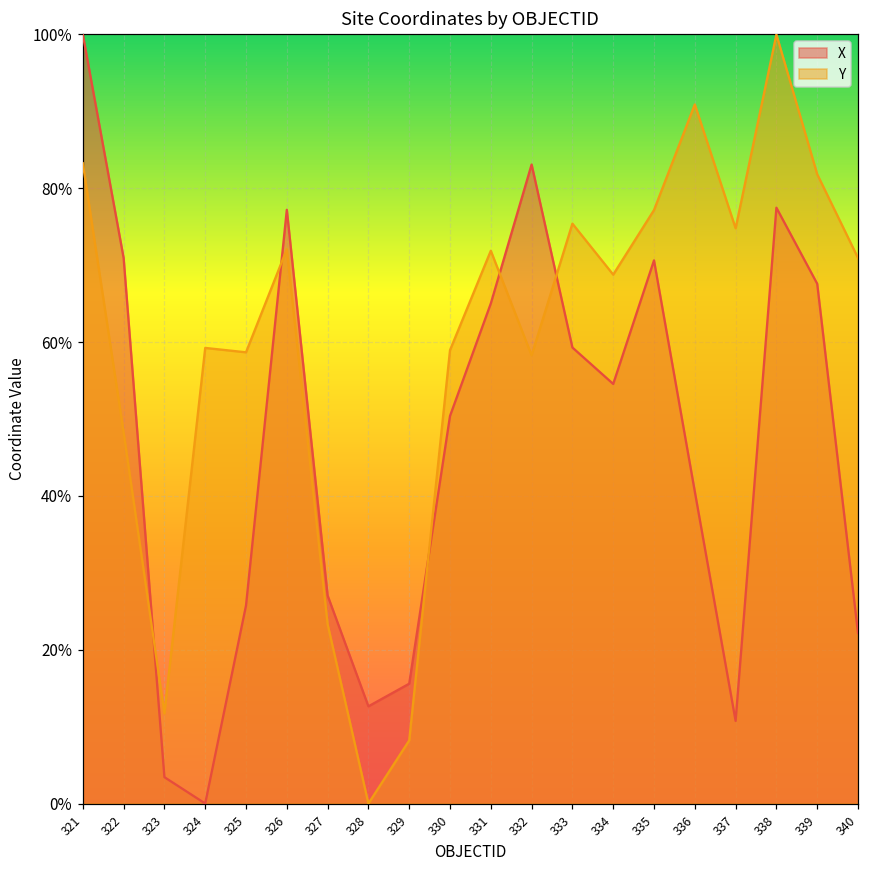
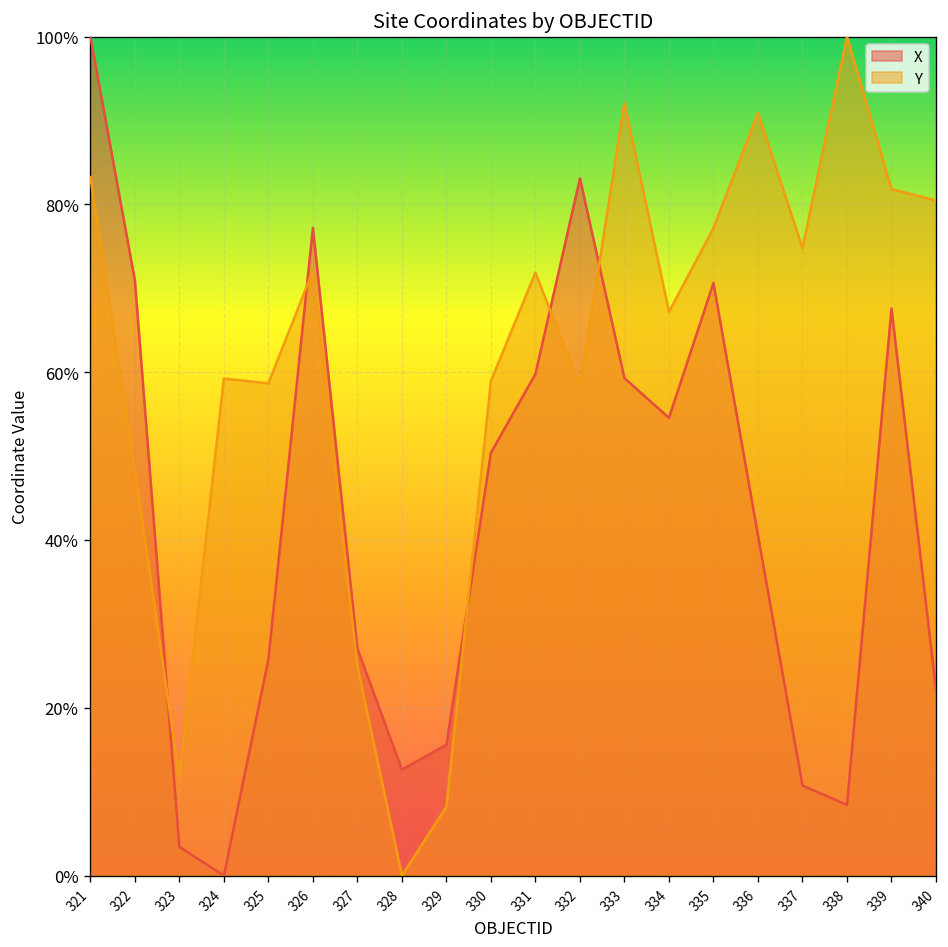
Y, 327: 23% -> 25%
X, 331: 65% -> 60%
Y, 333: 75% -> 92%
Y, 334: 69% -> 67%
X, 338: 77% -> 8%
Y, 340: 71% -> 80%
